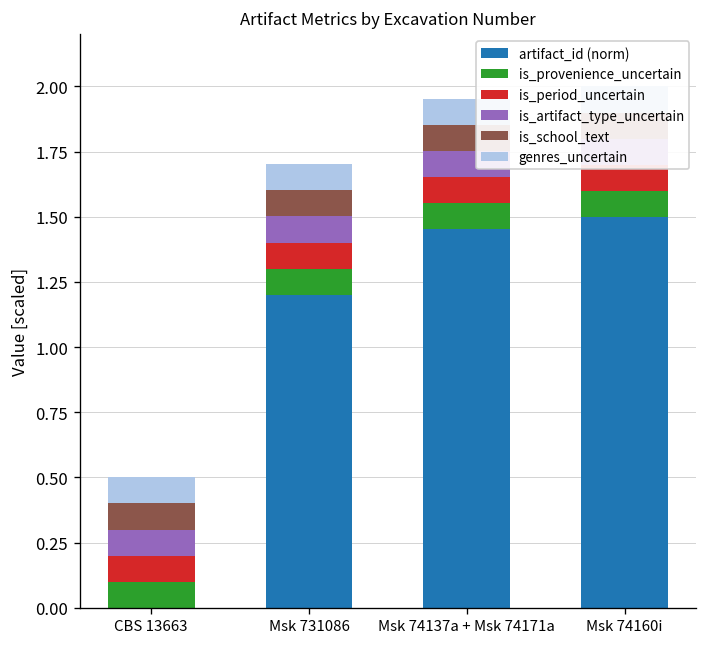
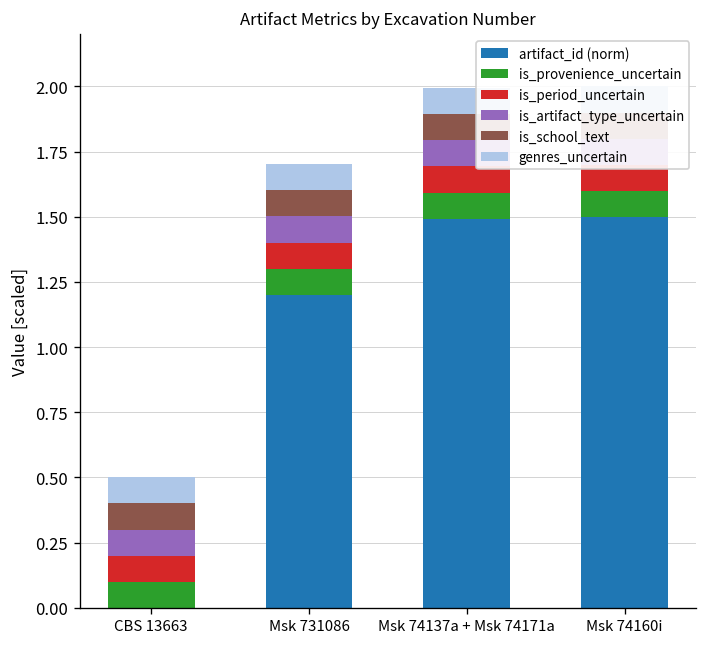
artifact_id (norm), Msk 74137a + Msk 74171a: 1.45 -> 1.49
